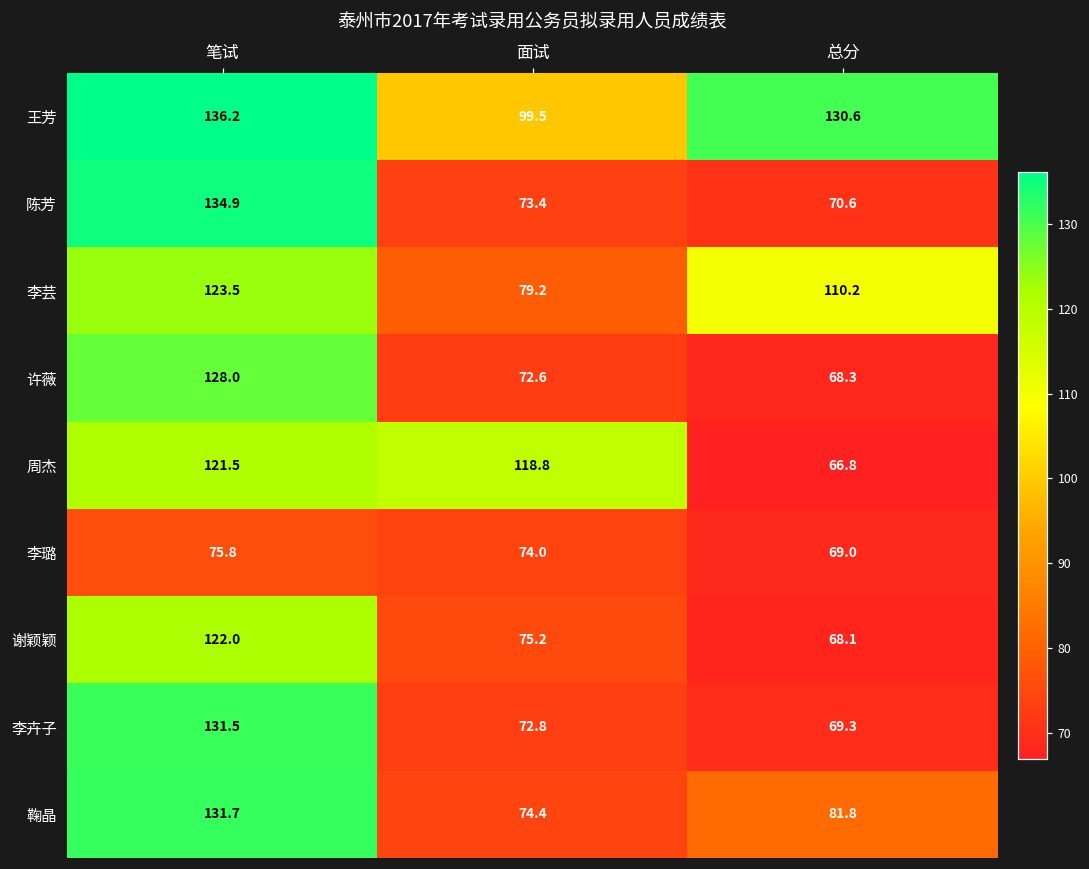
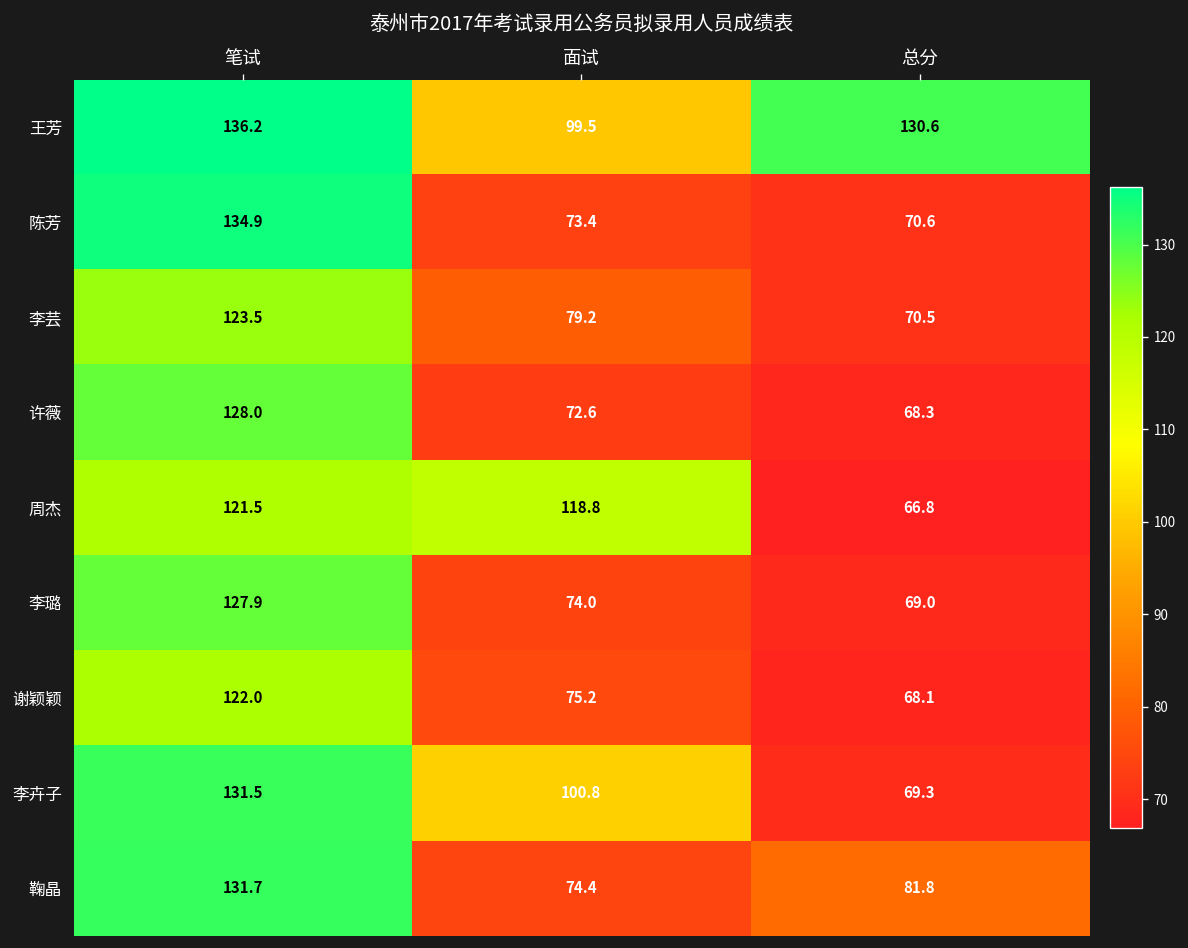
李芸, 总分: 110.2 -> 70.5
李璐, 笔试: 75.8 -> 127.9
李卉子, 面试: 72.8 -> 100.8
